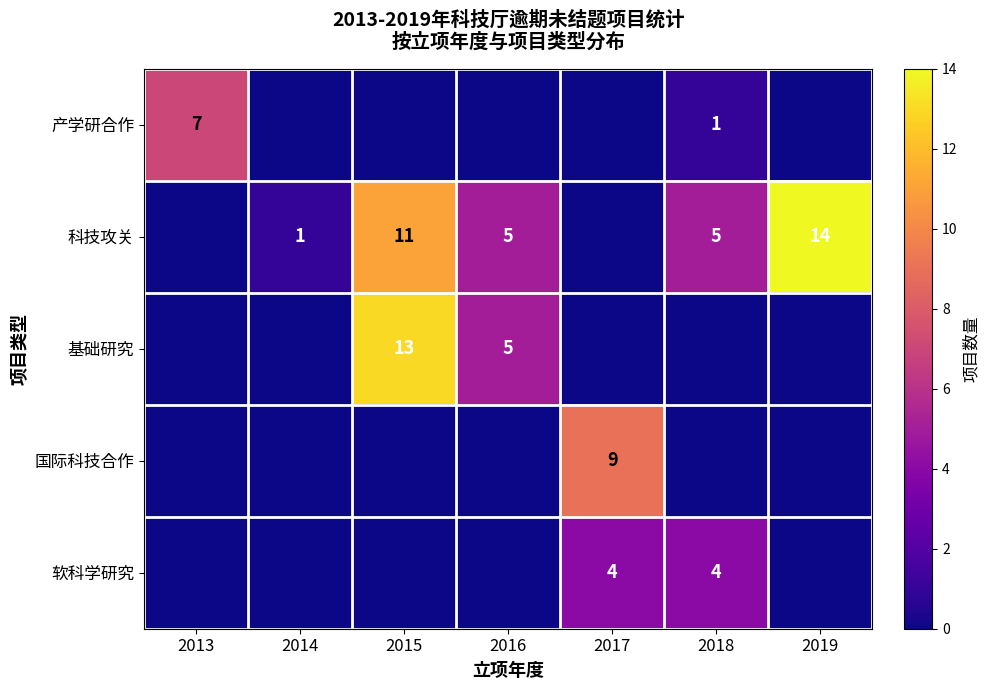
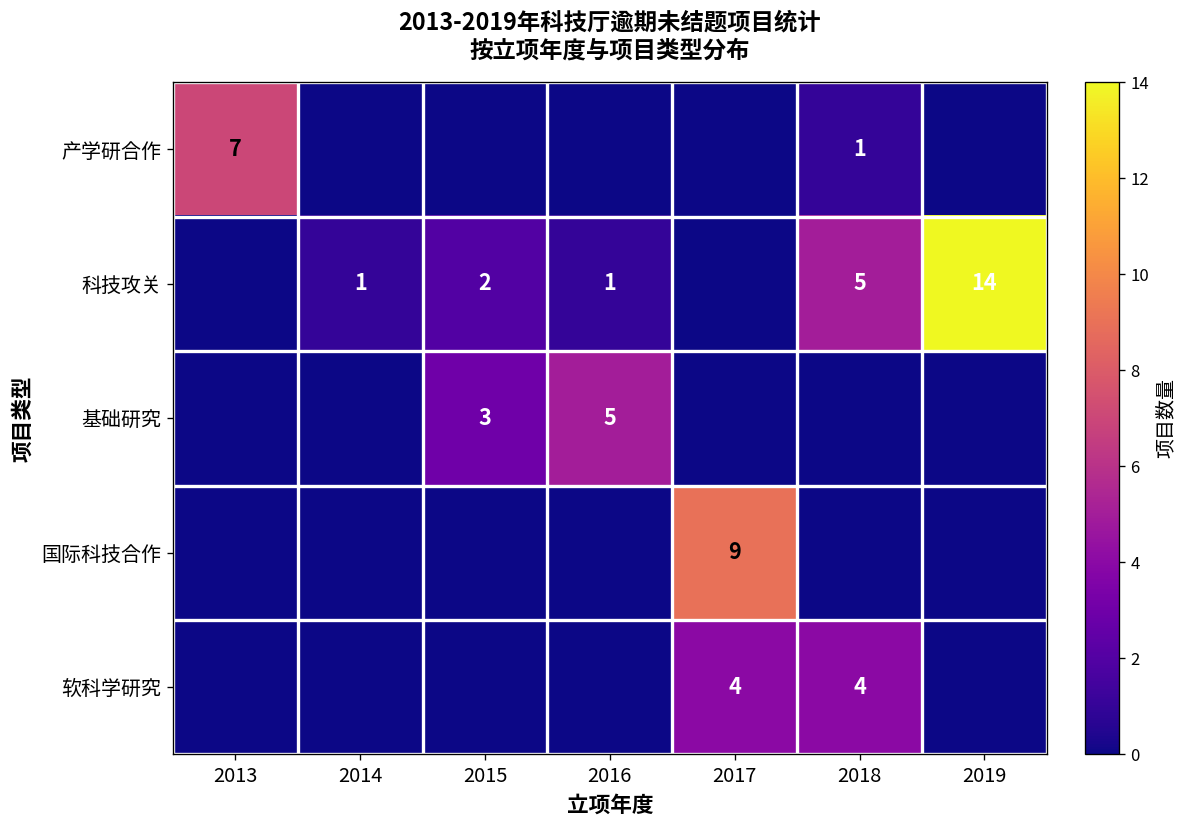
科技攻关, 2015: 11 -> 2
科技攻关, 2016: 5 -> 1
基础研究, 2015: 13 -> 3
